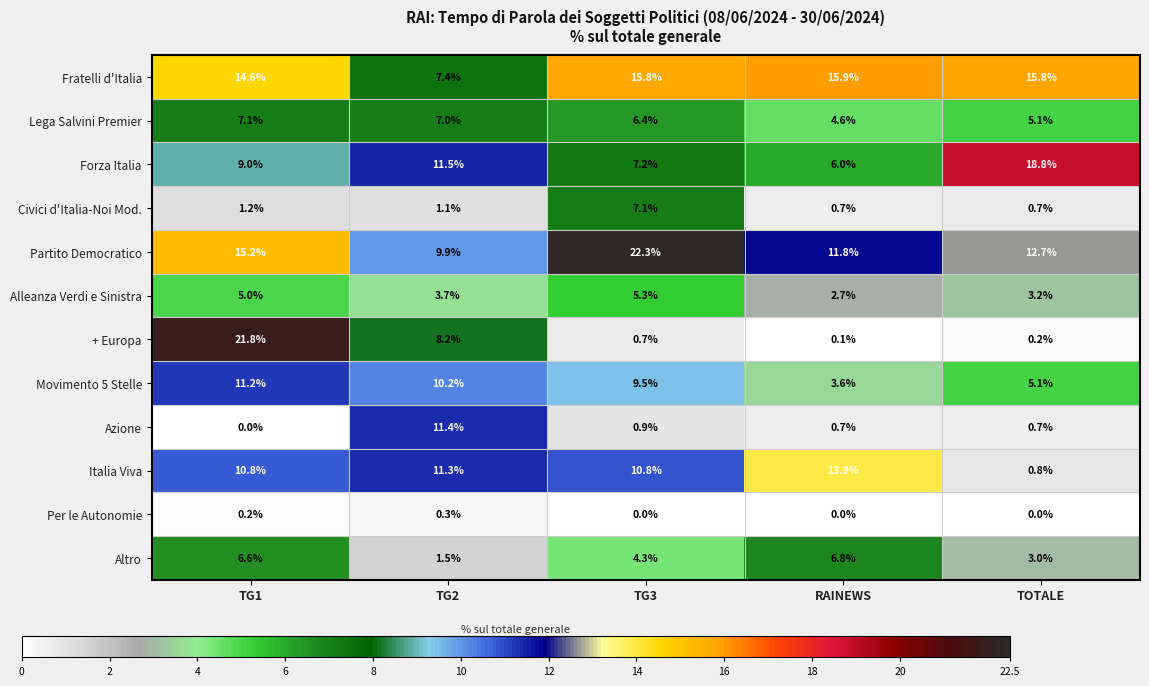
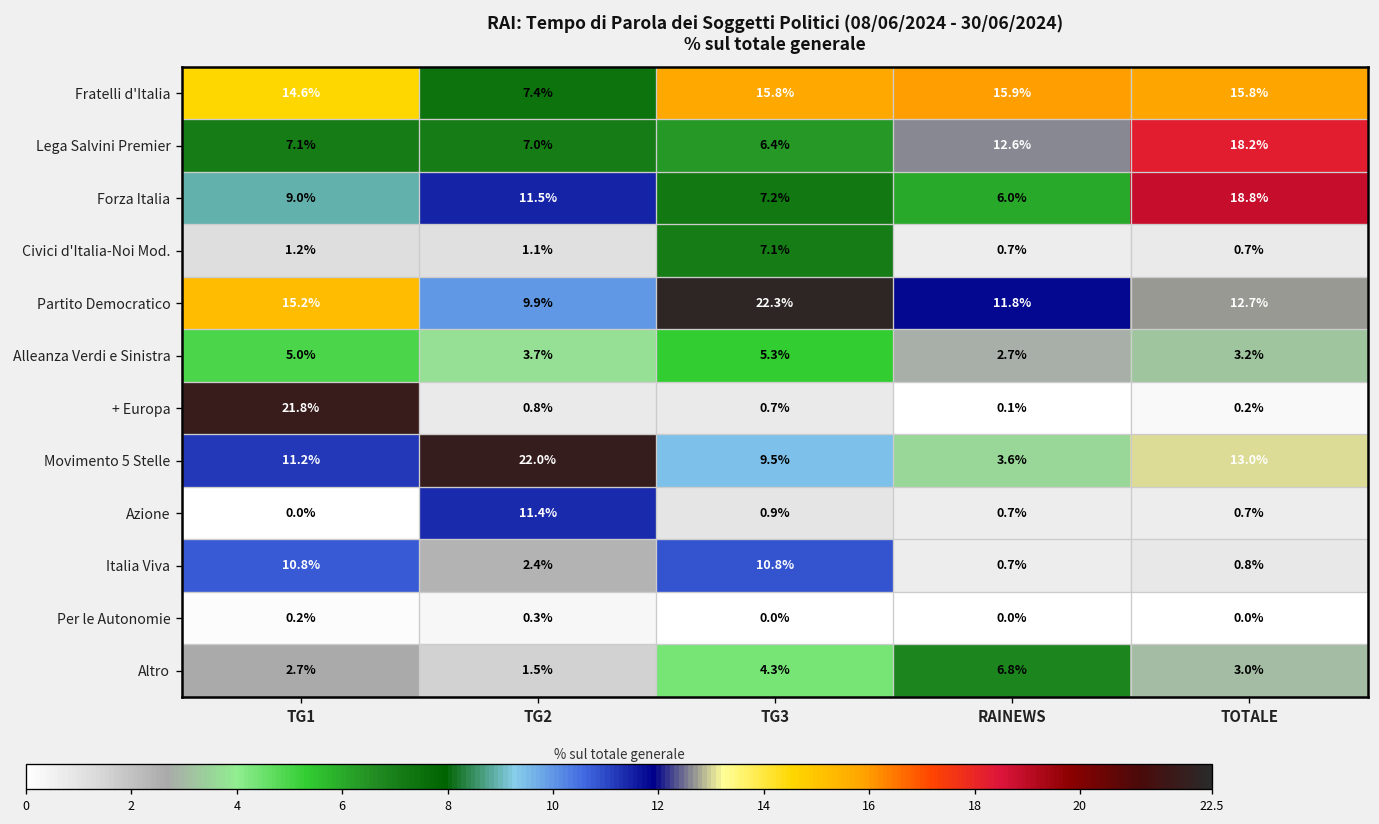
Lega Salvini Premier, RAINEWS: 4.6% -> 12.6%
Lega Salvini Premier, TOTALE: 5.1% -> 18.2%
+ Europa, TG2: 8.2% -> 0.8%
Movimento 5 Stelle, TG2: 10.2% -> 22.0%
Movimento 5 Stelle, TOTALE: 5.1% -> 13.0%
Italia Viva, TG2: 11.3% -> 2.4%
Italia Viva, RAINEWS: 13.9% -> 0.7%
Altro, TG1: 6.6% -> 2.7%
